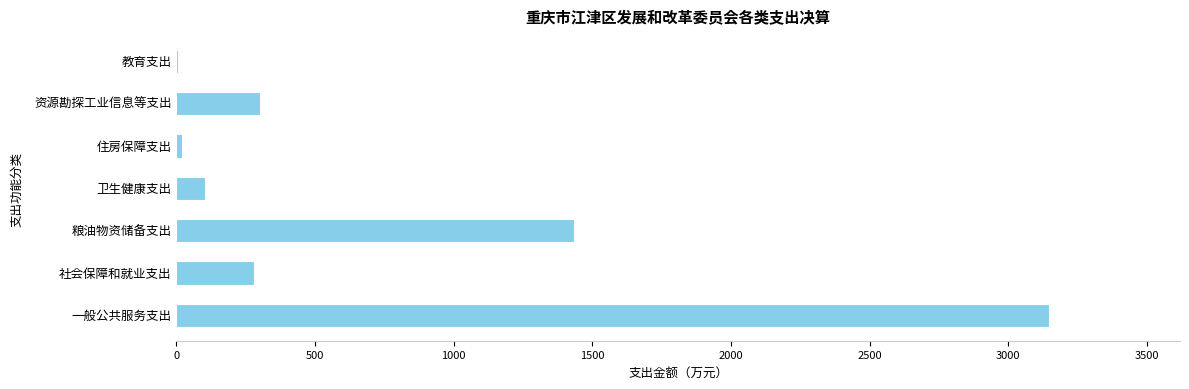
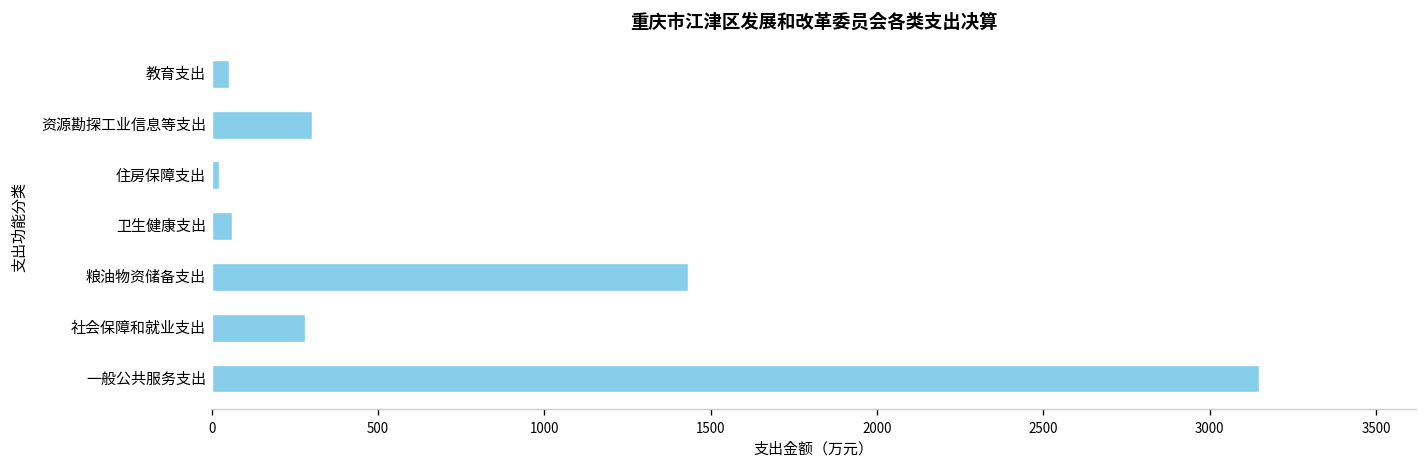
教育支出: 10 -> 50
卫生健康支出: 100 -> 60
